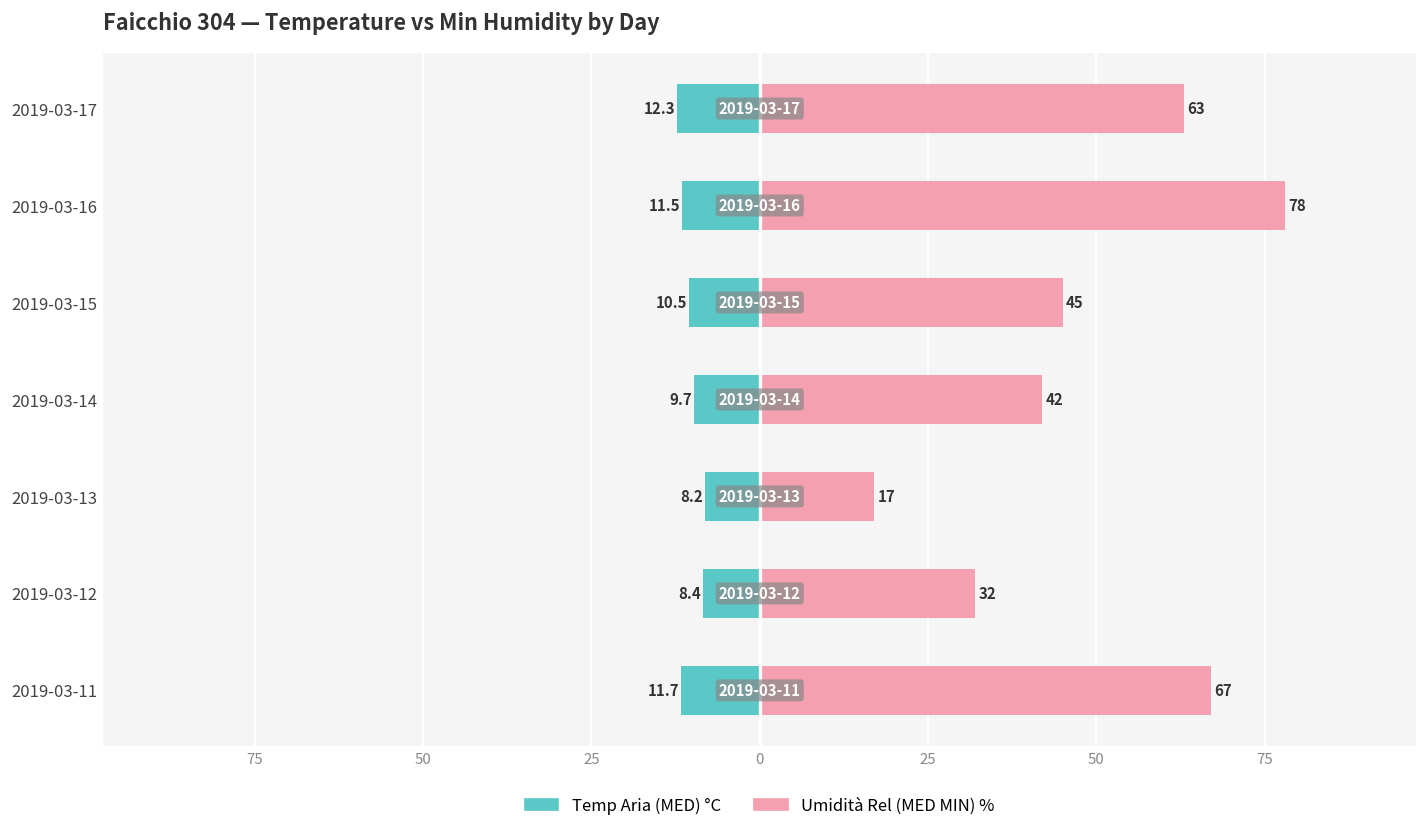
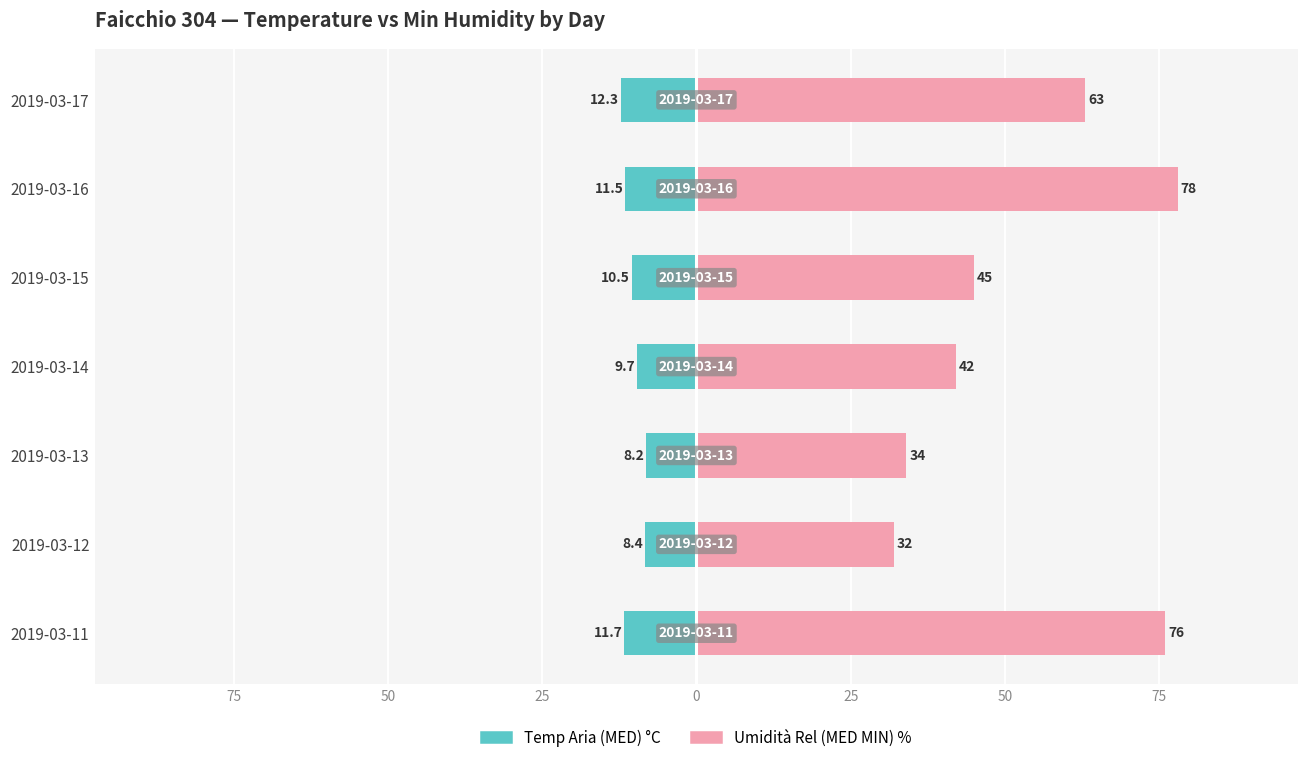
Umidità Rel (MED MIN) %, 2019-03-13: 17 -> 34
Umidità Rel (MED MIN) %, 2019-03-11: 67 -> 76
